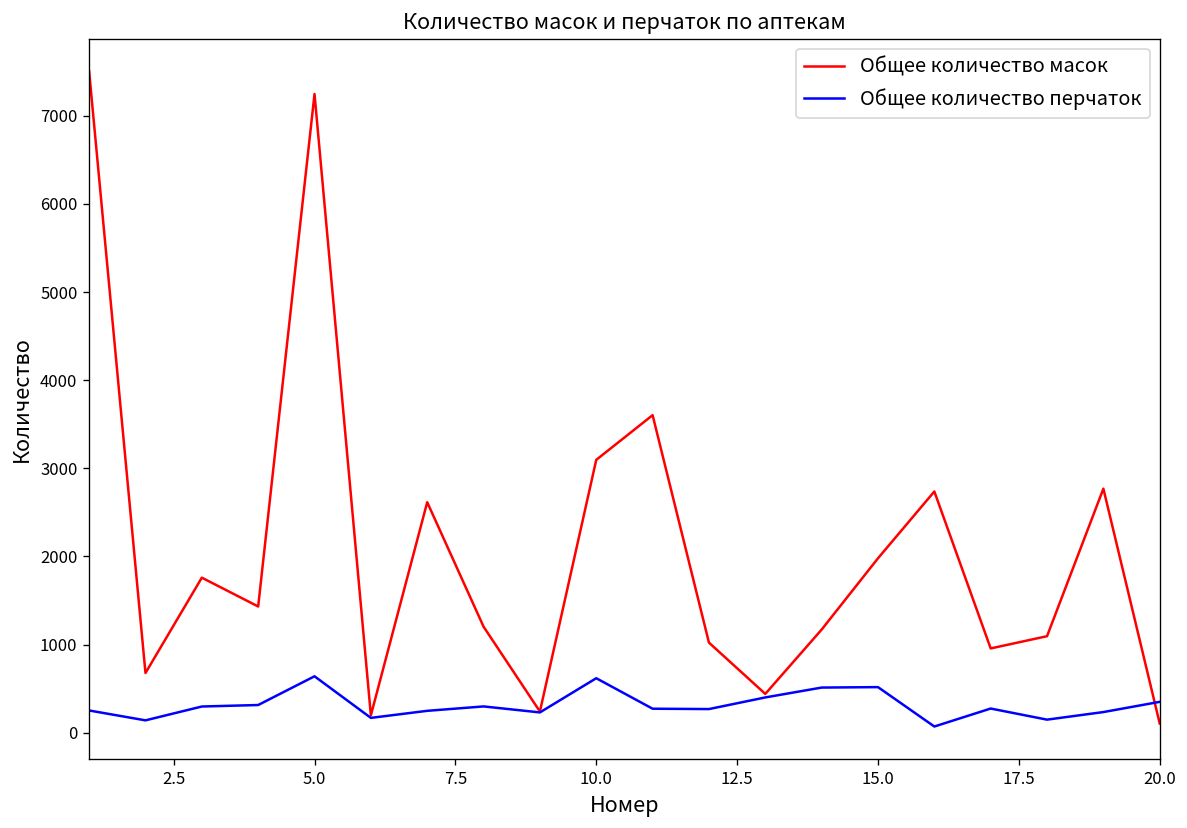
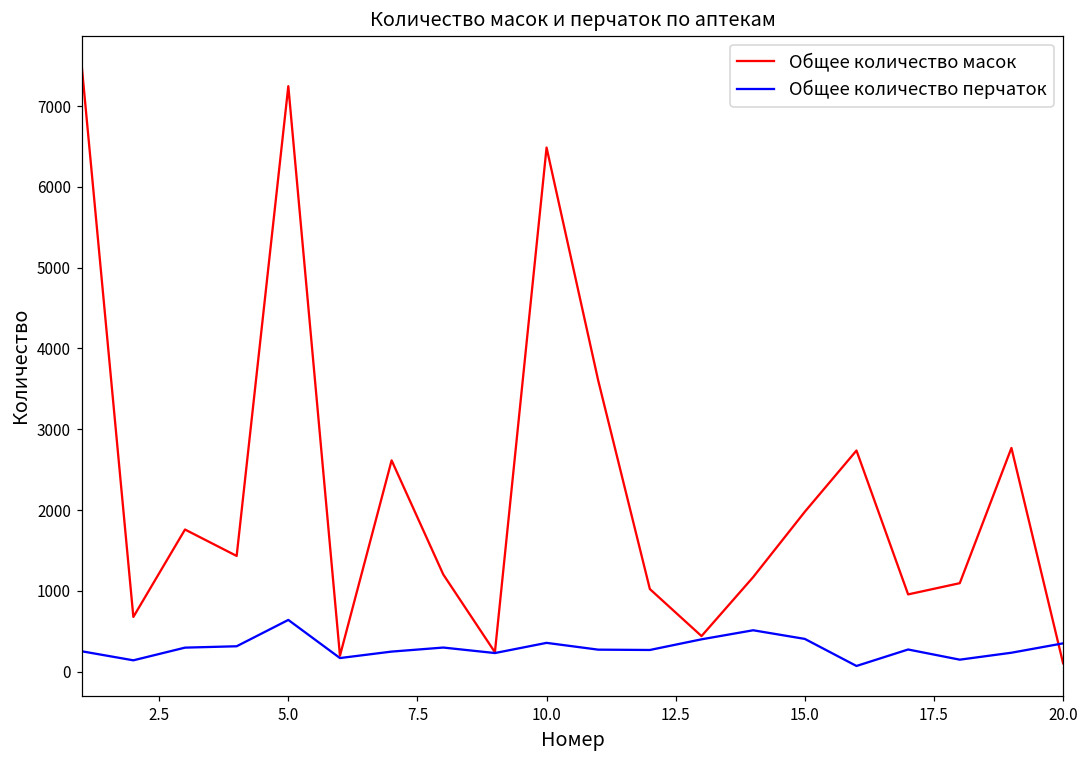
Общее количество масок, 10.0: 3100 -> 6500
Общее количество перчаток, 10.0: 600 -> 400
Общее количество перчаток, 15.0: 500 -> 400
